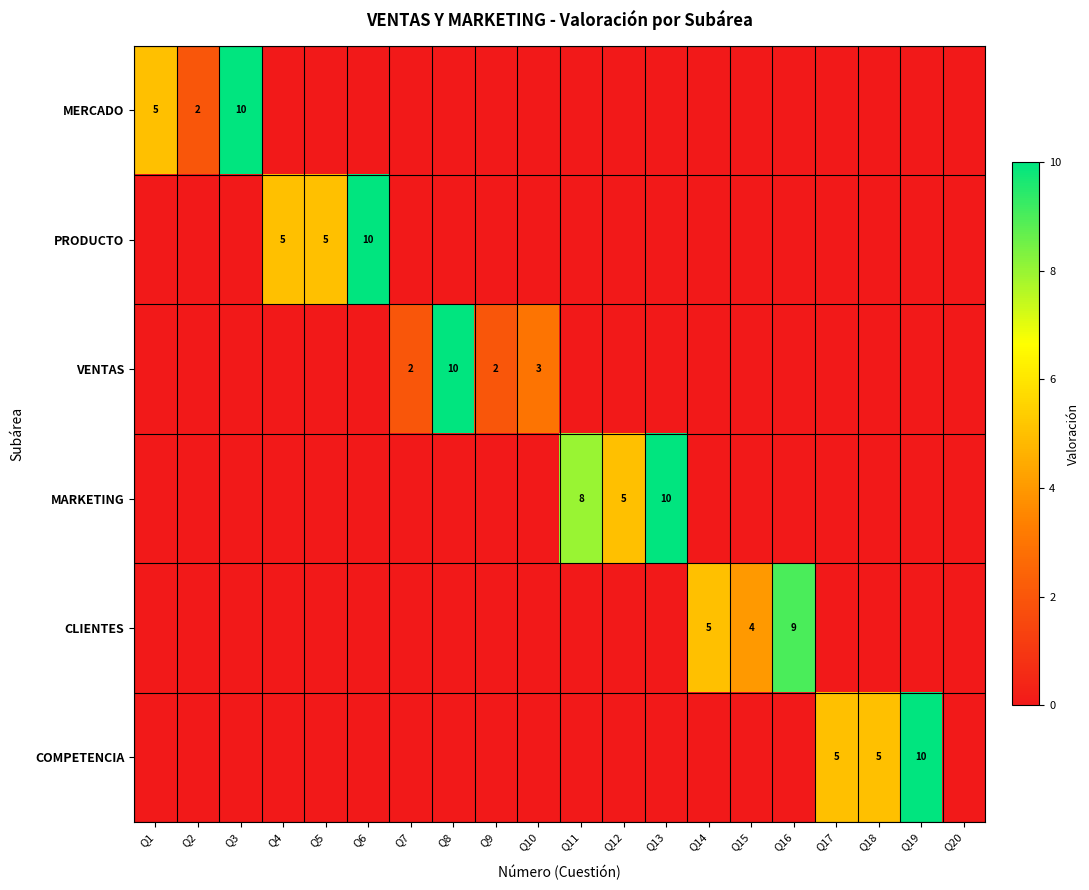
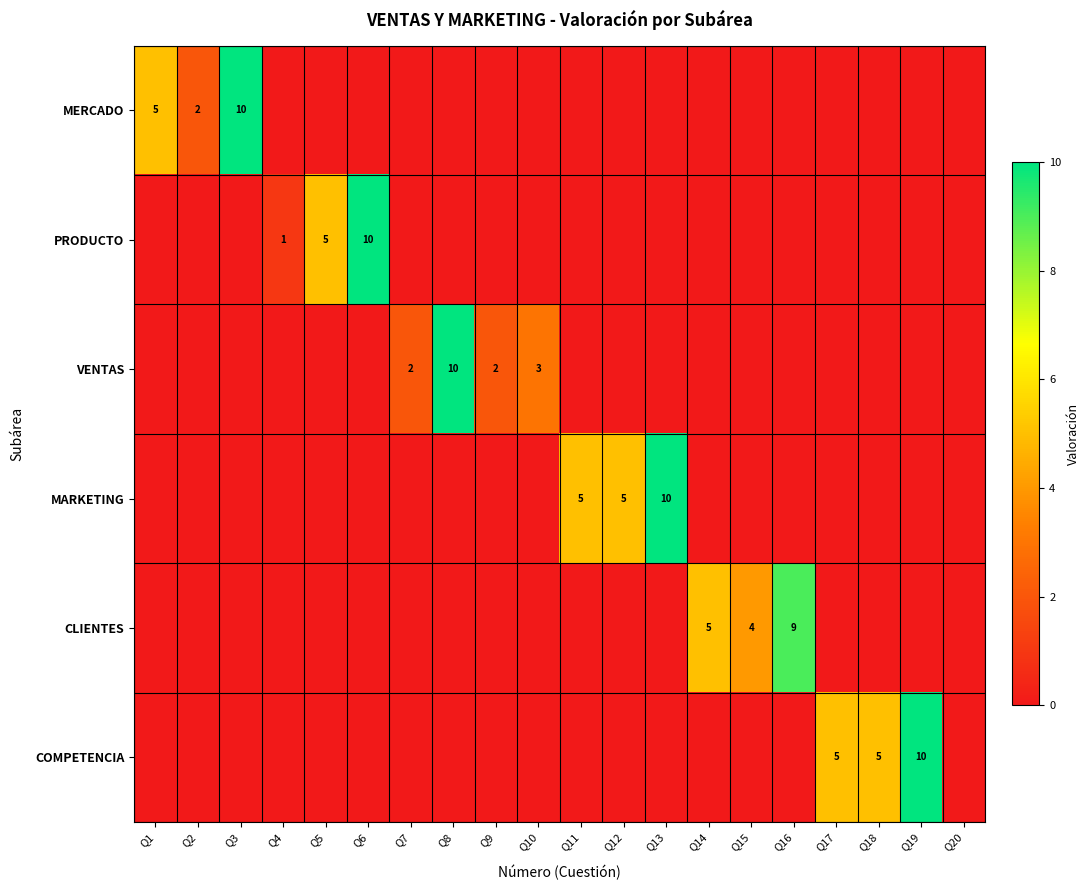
PRODUCTO, Q4: 5 -> 1
MARKETING, Q11: 8 -> 5
